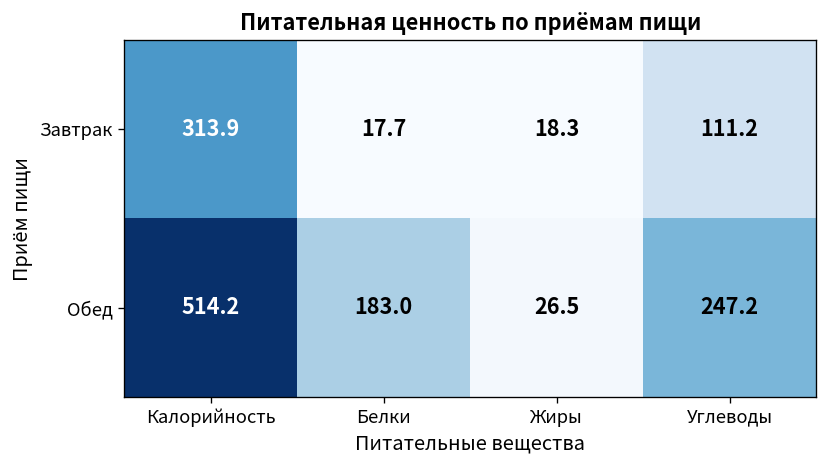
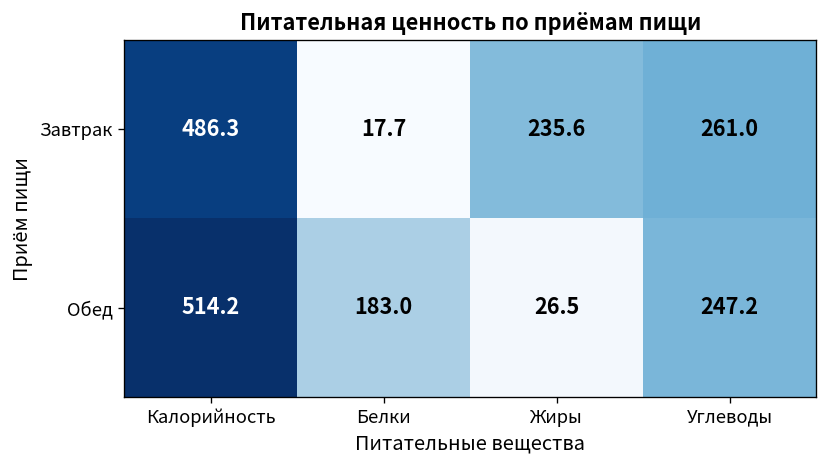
Завтрак, Калорийность: 313.9 -> 486.3
Завтрак, Жиры: 18.3 -> 235.6
Завтрак, Углеводы: 111.2 -> 261.0
